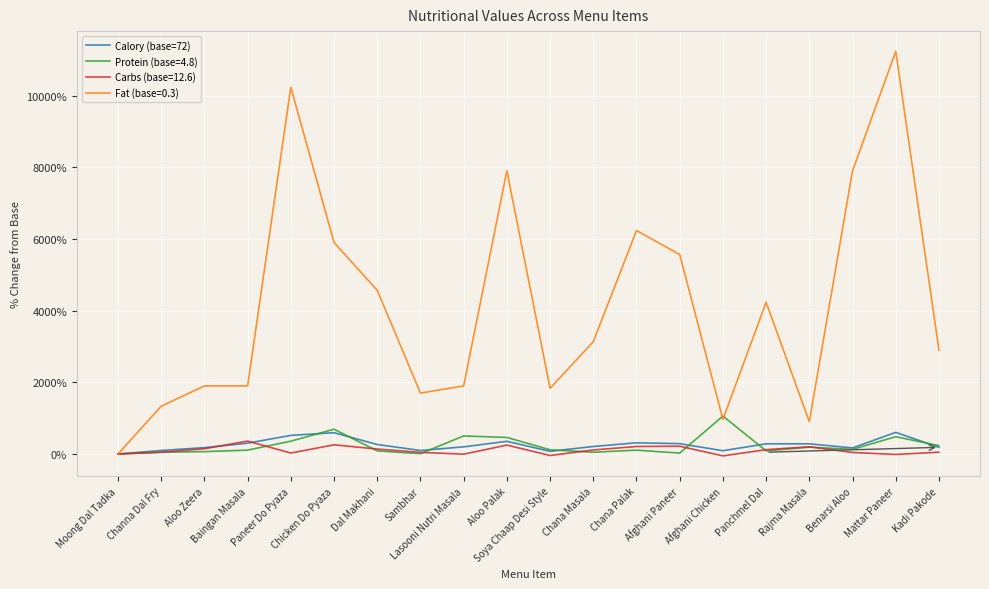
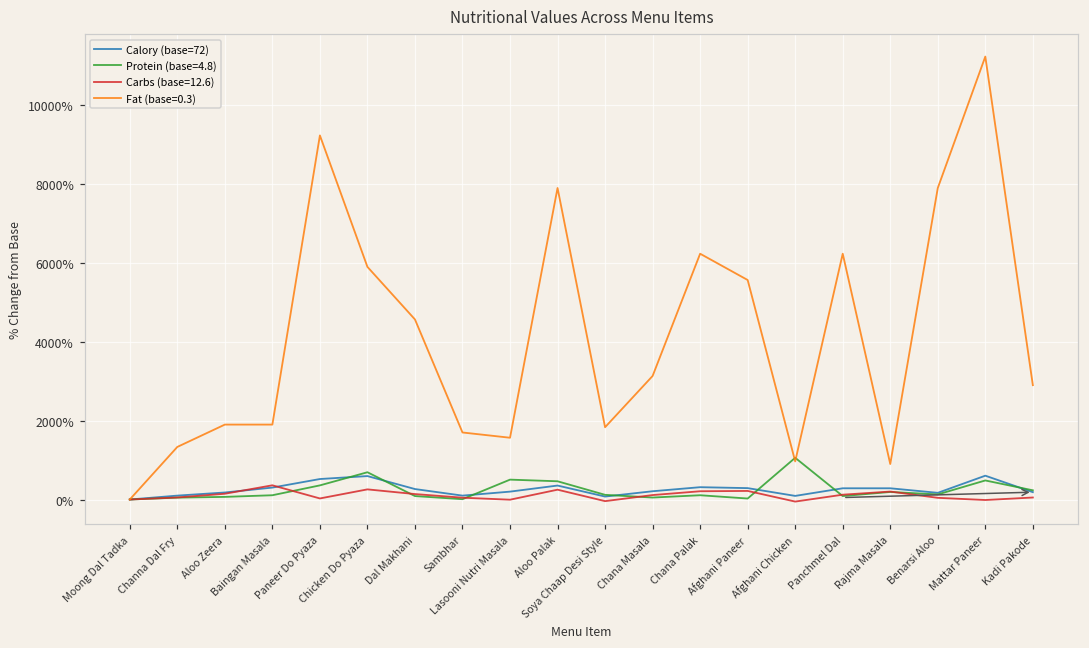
Fat (base=0.3), Paneer Do Pyaza: 10200% -> 9200%
Fat (base=0.3), Lasooni Nutri Masala: 1900% -> 1600%
Fat (base=0.3), Panchmel Dal: 4200% -> 6200%
